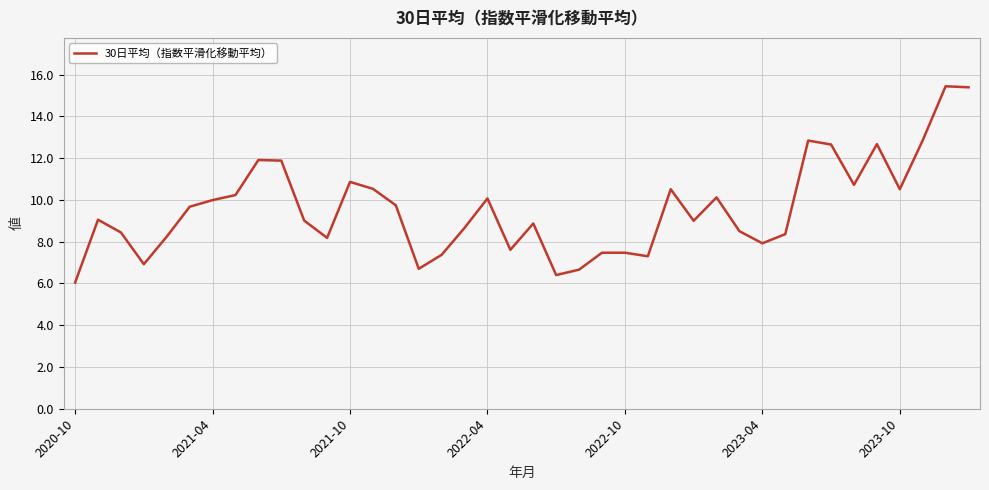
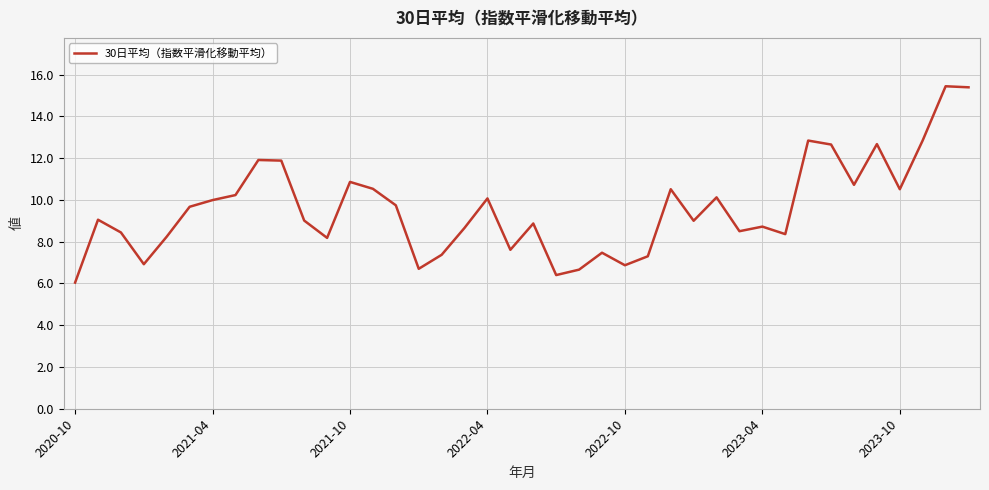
2022-10: 7.5 -> 6.9
2023-04: 7.9 -> 8.7
